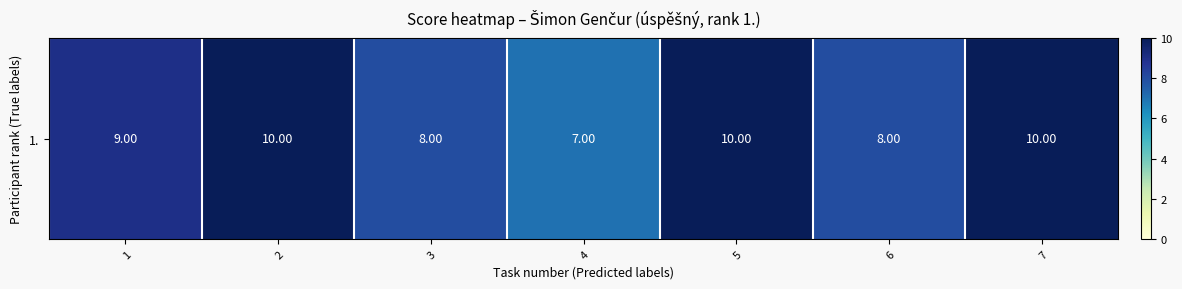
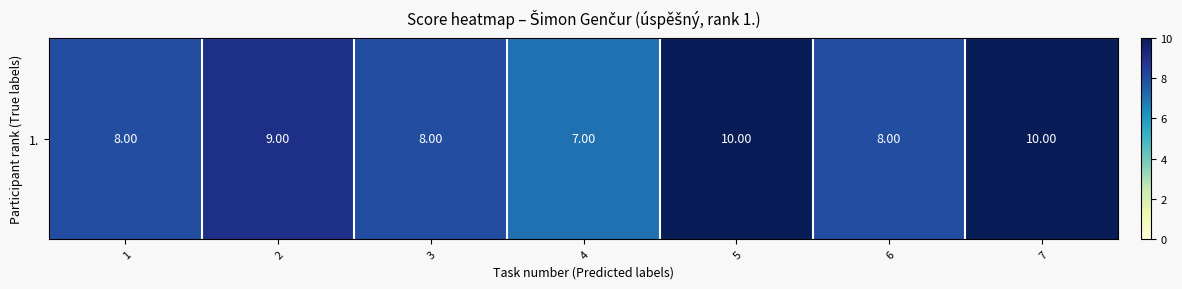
1., 1: 9.00 -> 8.00
1., 2: 10.00 -> 9.00
